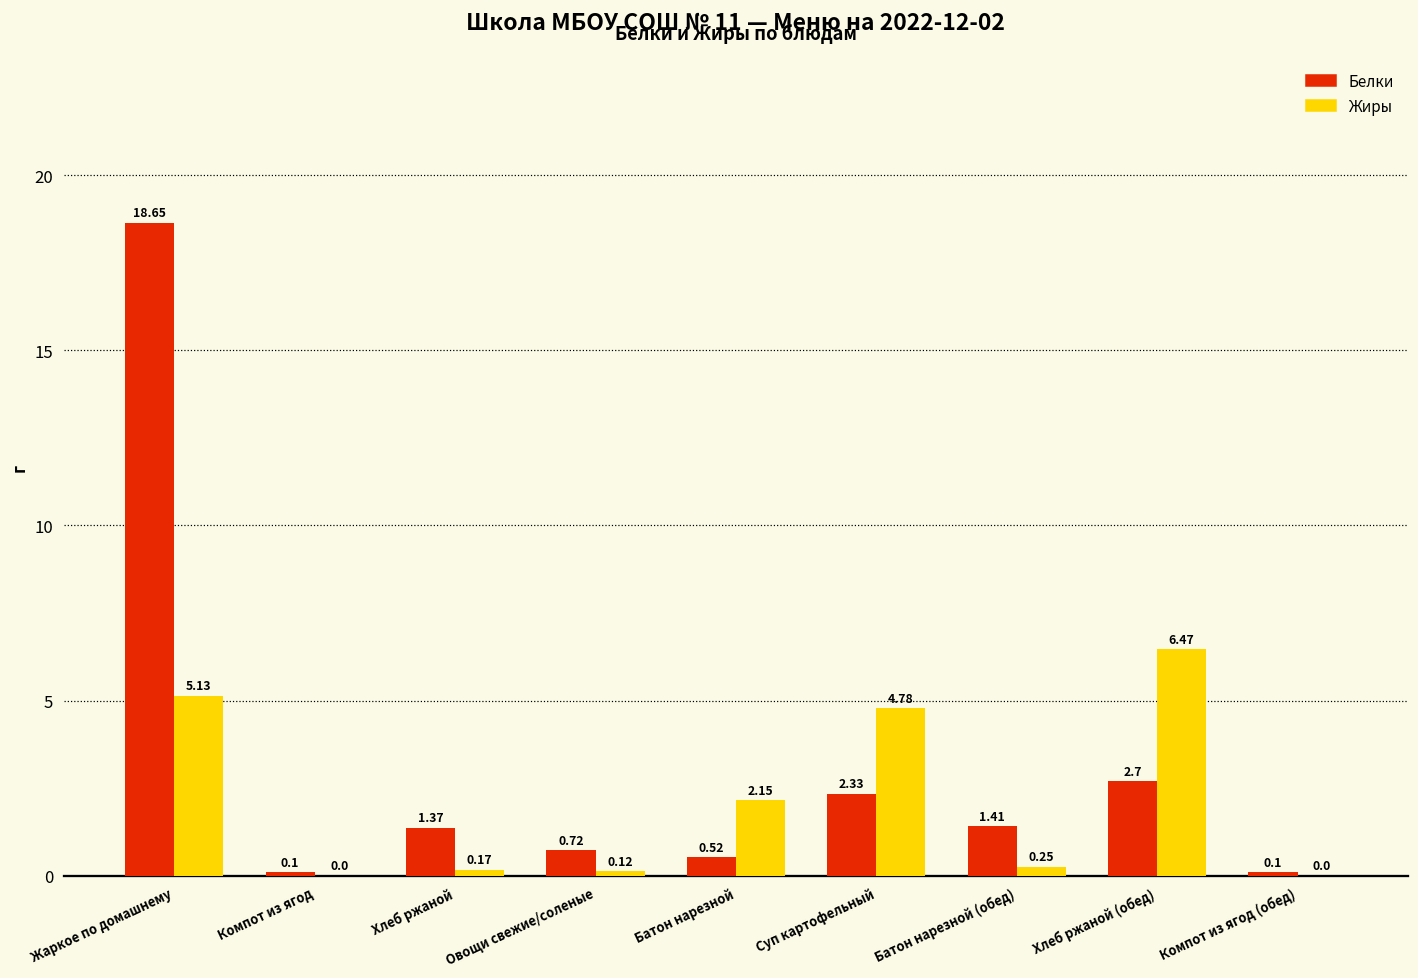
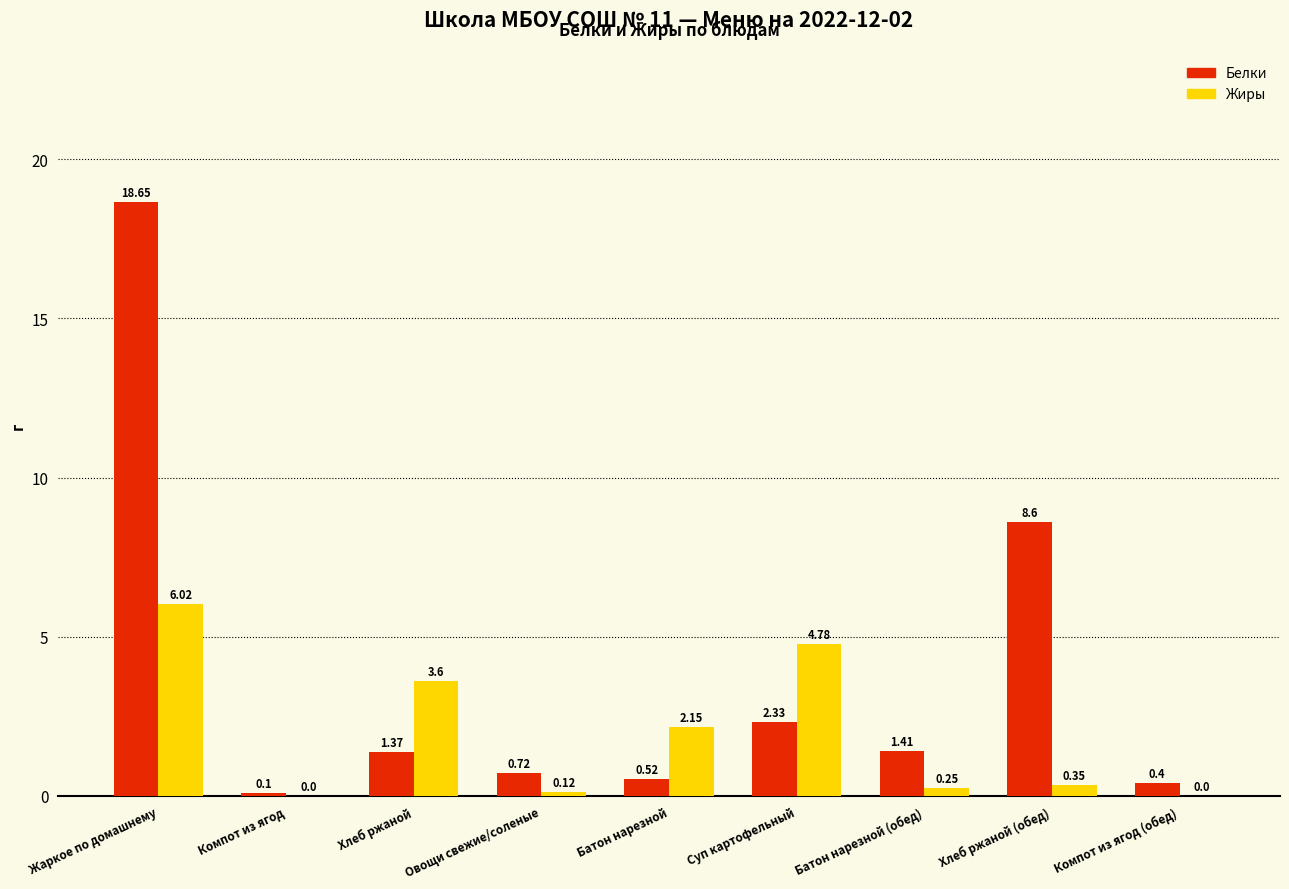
Жиры, Жаркое по домашнему: 5.13 -> 6.02
Жиры, Хлеб ржаной: 0.17 -> 3.6
Белки, Хлеб ржаной (обед): 2.7 -> 8.6
Жиры, Хлеб ржаной (обед): 6.47 -> 0.35
Белки, Компот из ягод (обед): 0.1 -> 0.4
